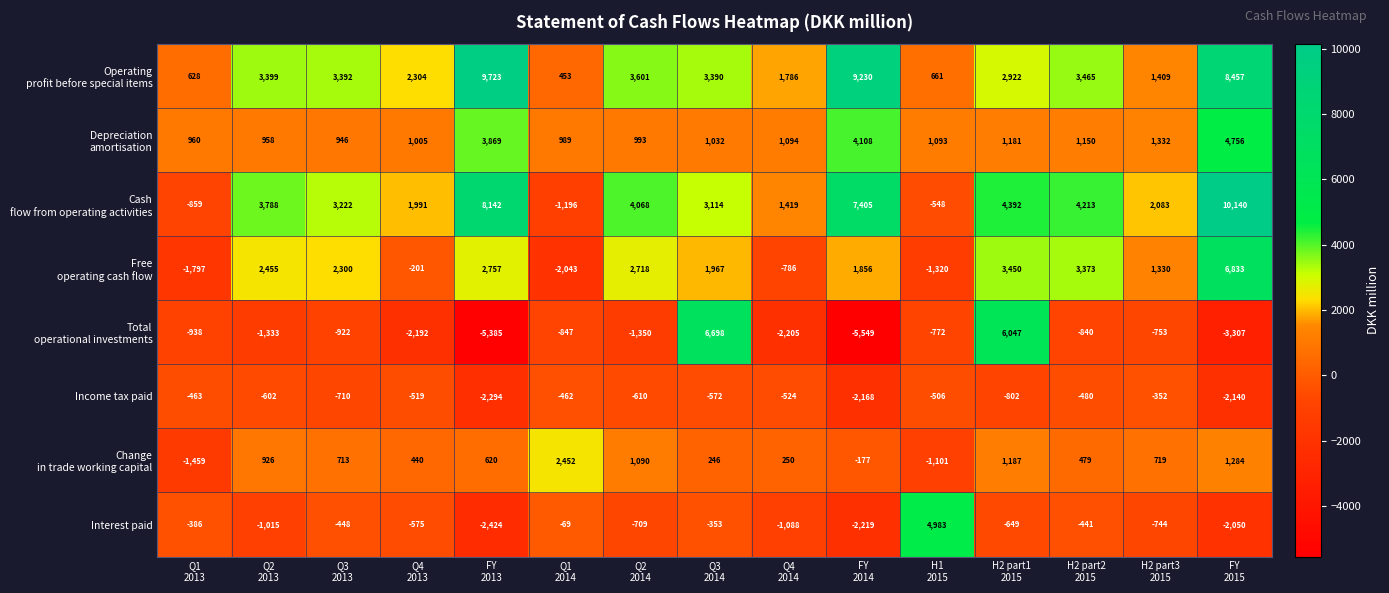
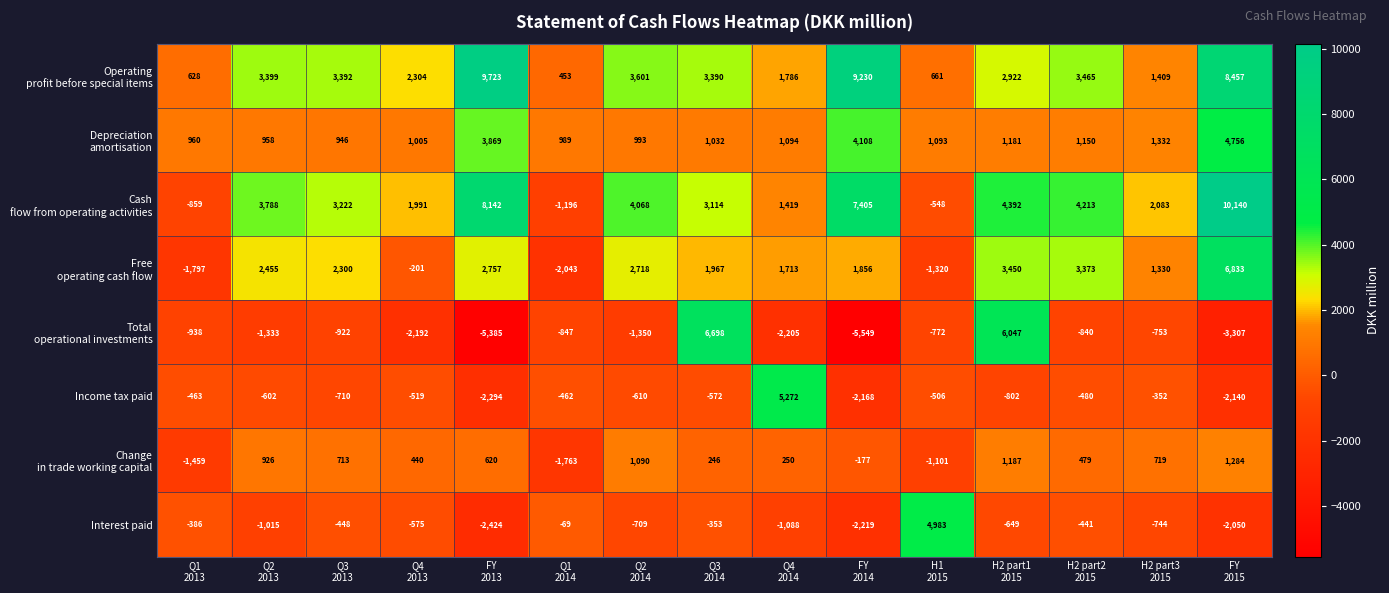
Free operating cash flow, Q4 2014: -786 -> 1,713
Income tax paid, Q4 2014: -524 -> 5,272
Change in trade working capital, Q1 2014: 2,452 -> -1,763
